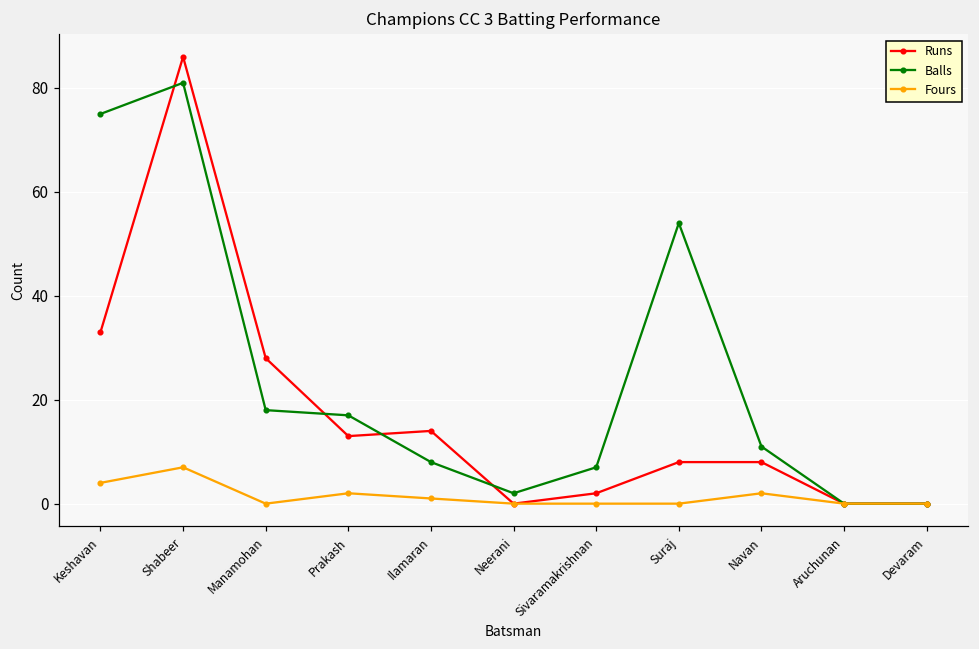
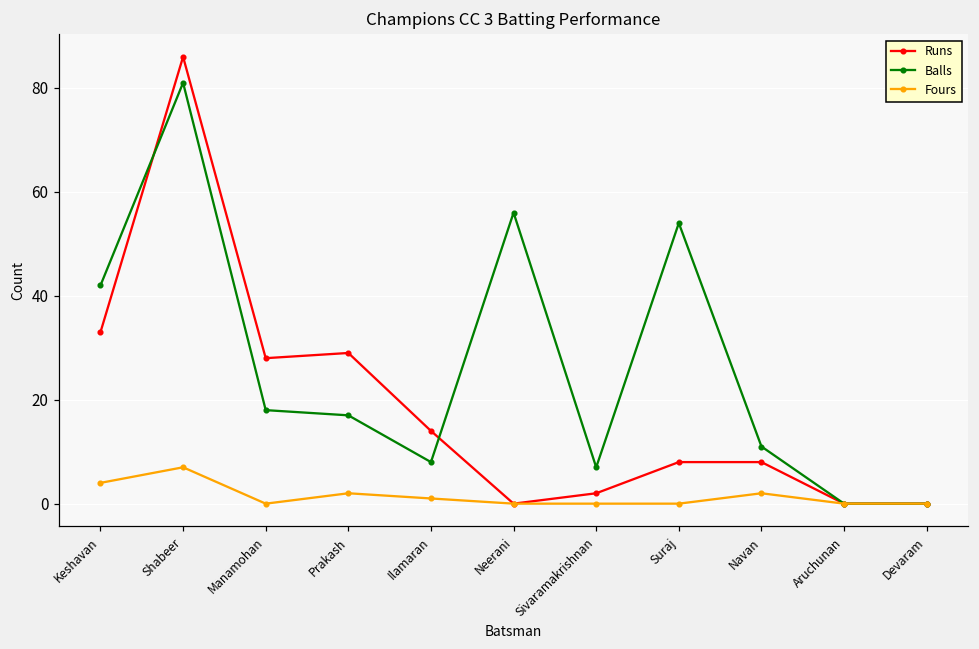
Balls, Keshavan: 75 -> 42
Runs, Prakash: 13 -> 29
Balls, Neerani: 2 -> 56
